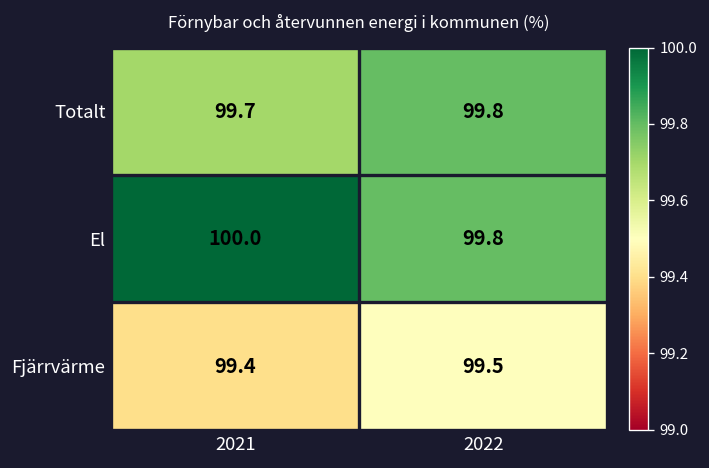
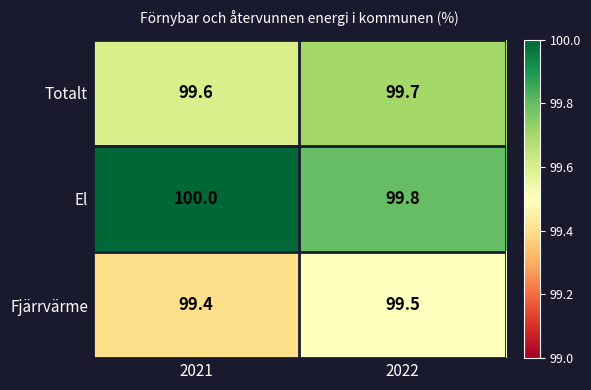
Totalt, 2021: 99.7 -> 99.6
Totalt, 2022: 99.8 -> 99.7
